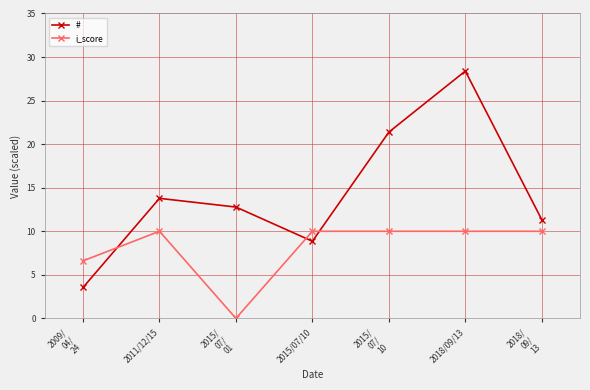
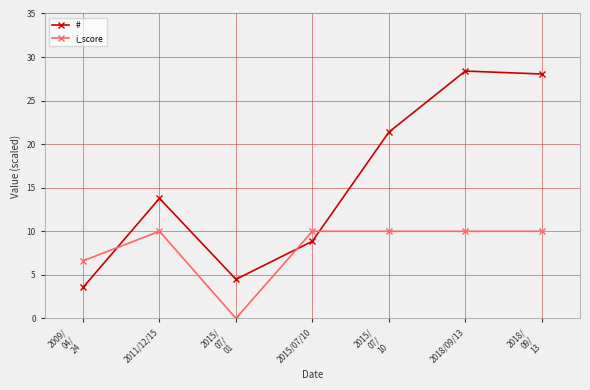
#, 2015/ 07/ 01: 13 -> 4
#, 2018/ 09/ 13: 11 -> 28
